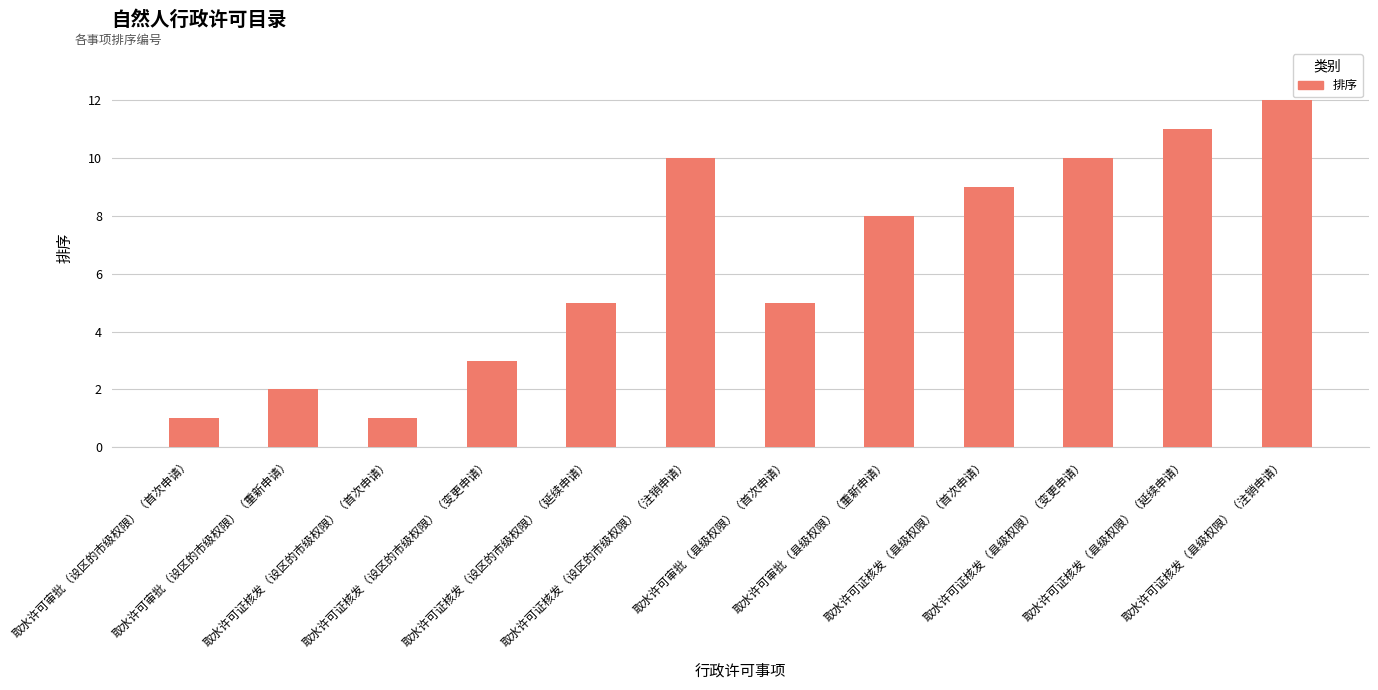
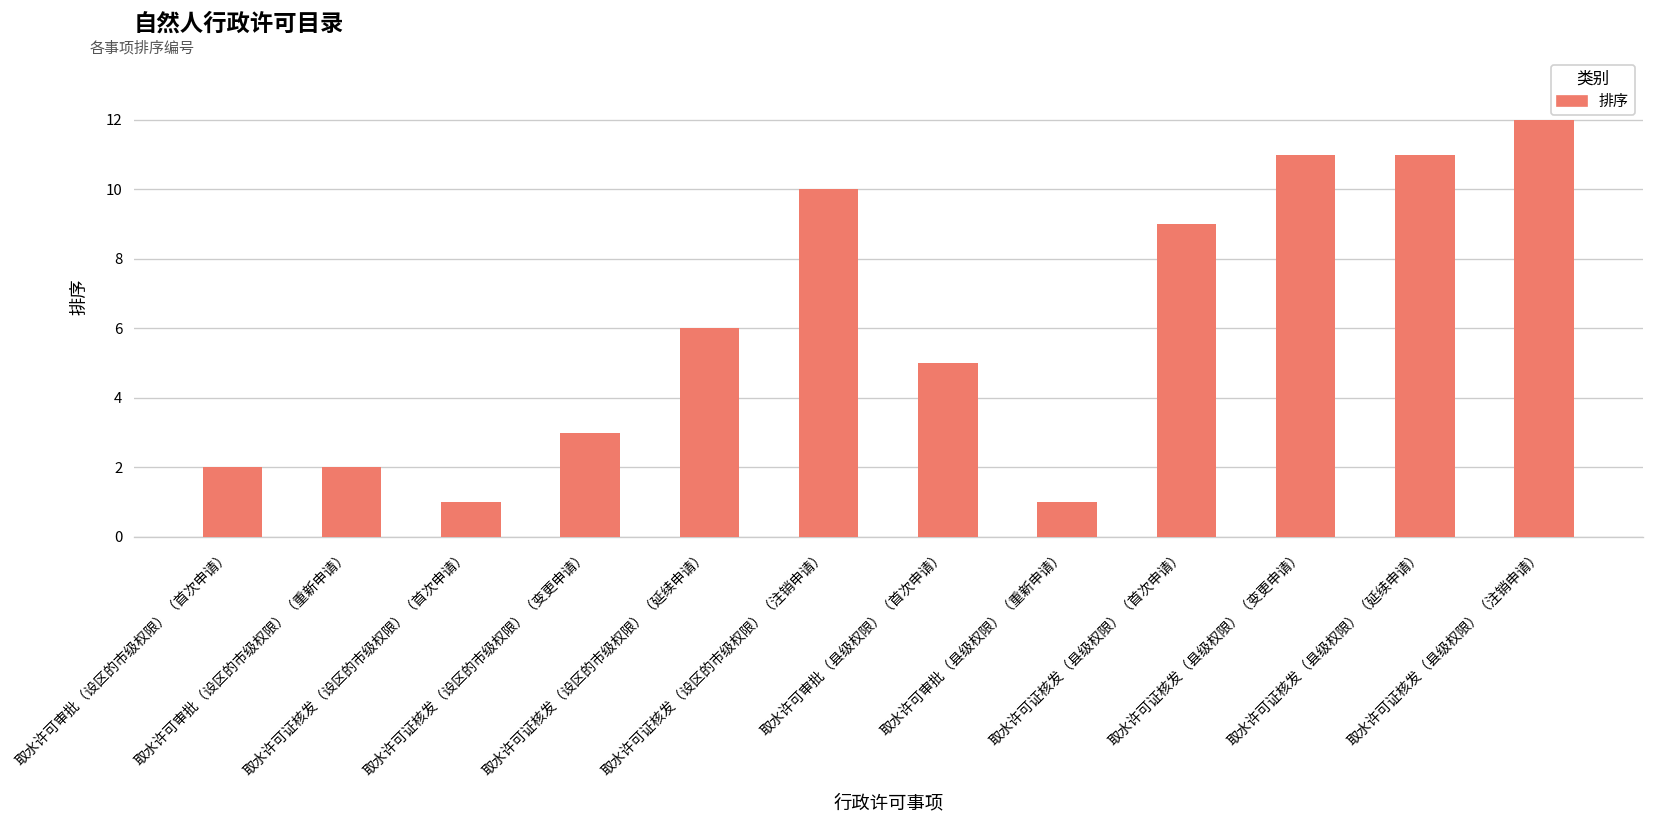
取水许可审批（设区的市级权限）（首次申请）: 1 -> 2
取水许可证核发（设区的市级权限）（延续申请）: 5 -> 6
取水许可审批（县级权限）（重新申请）: 8 -> 1
取水许可证核发（县级权限）（变更申请）: 10 -> 11
